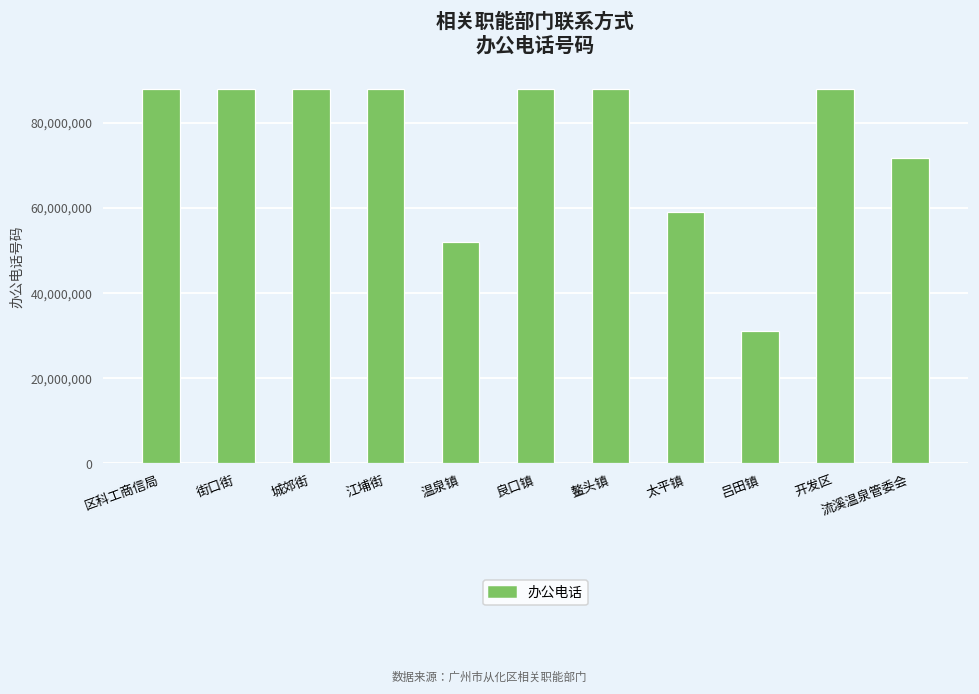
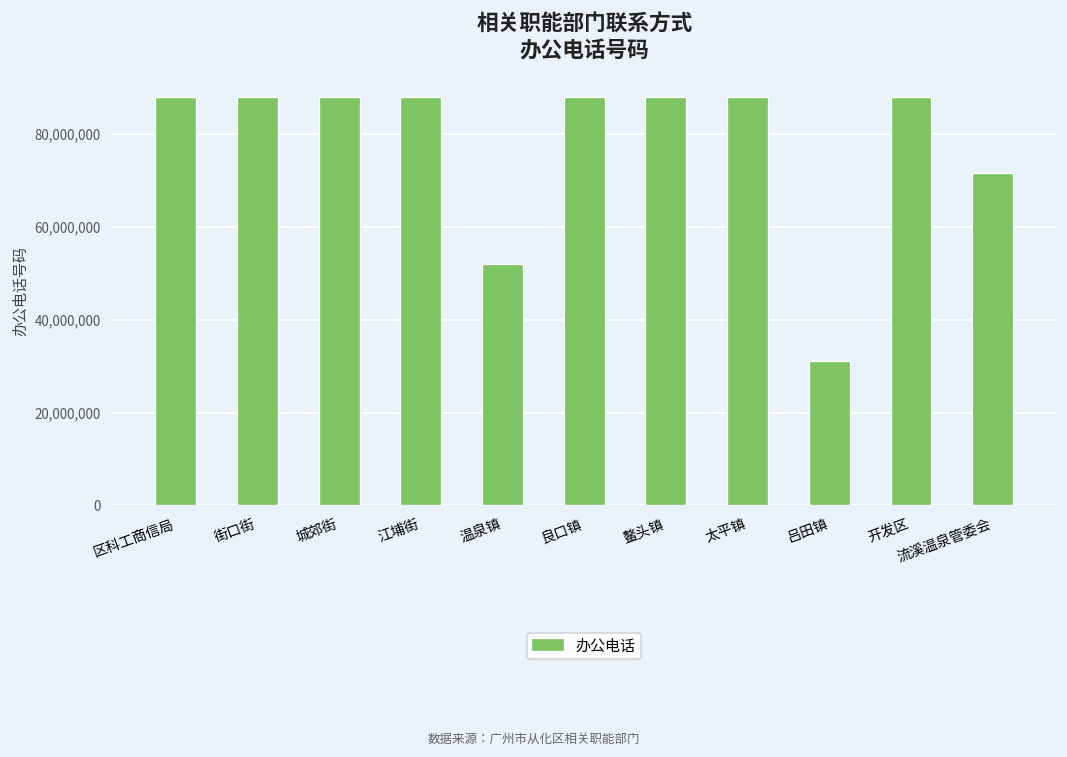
太平镇: 59,000,000 -> 88,000,000
